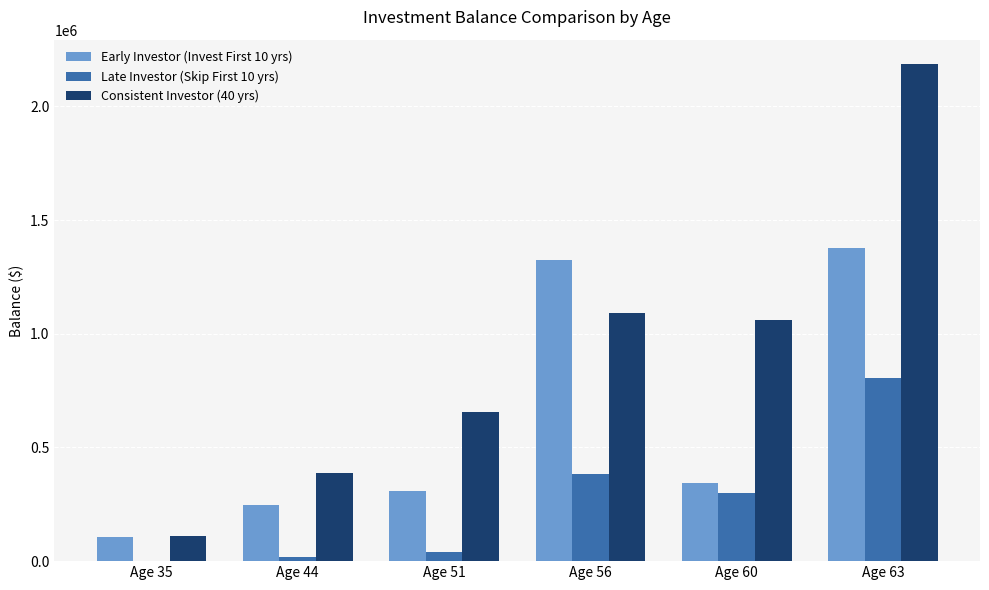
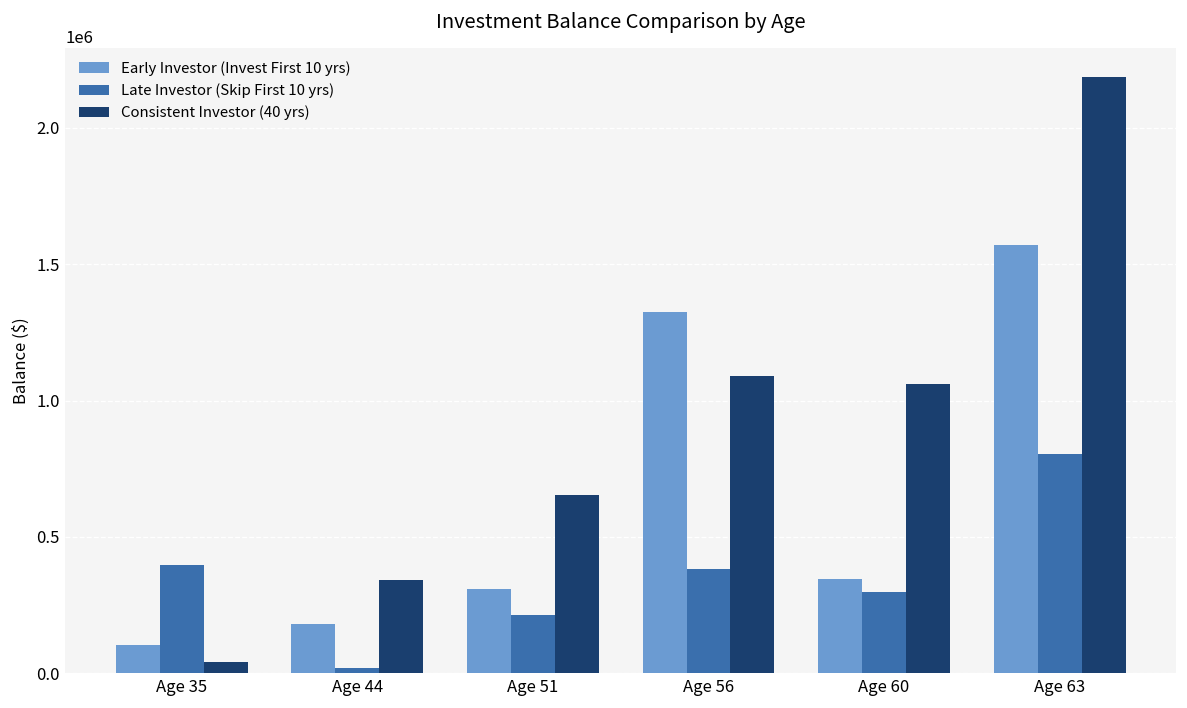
Late Investor (Skip First 10 yrs), Age 35: 0 -> 400000
Consistent Investor (40 yrs), Age 35: 110000 -> 40000
Early Investor (Invest First 10 yrs), Age 44: 250000 -> 180000
Consistent Investor (40 yrs), Age 44: 390000 -> 340000
Late Investor (Skip First 10 yrs), Age 51: 40000 -> 220000
Early Investor (Invest First 10 yrs), Age 63: 1380000 -> 1570000
